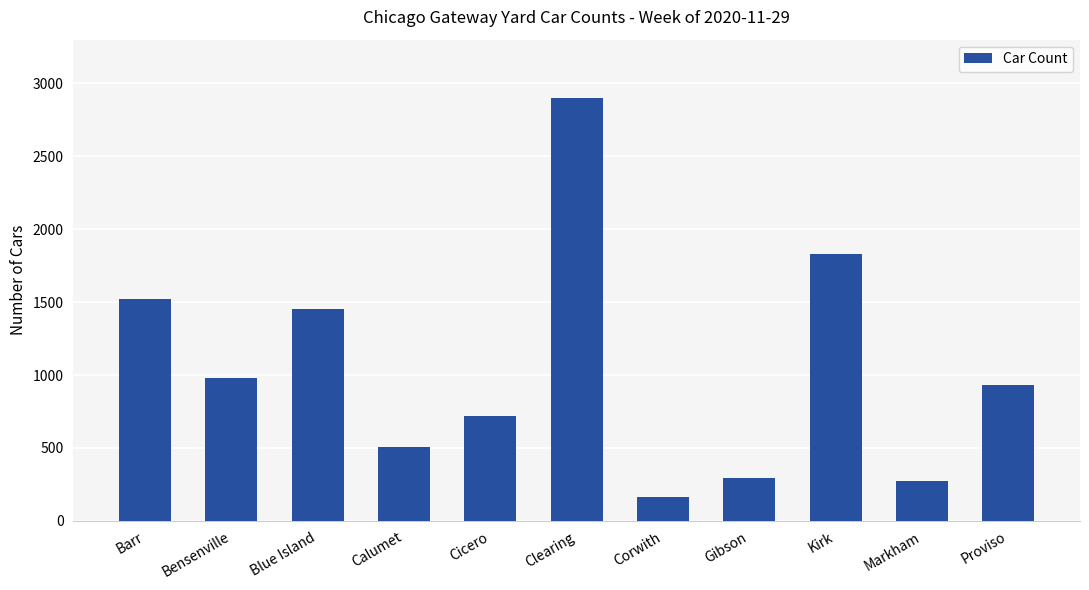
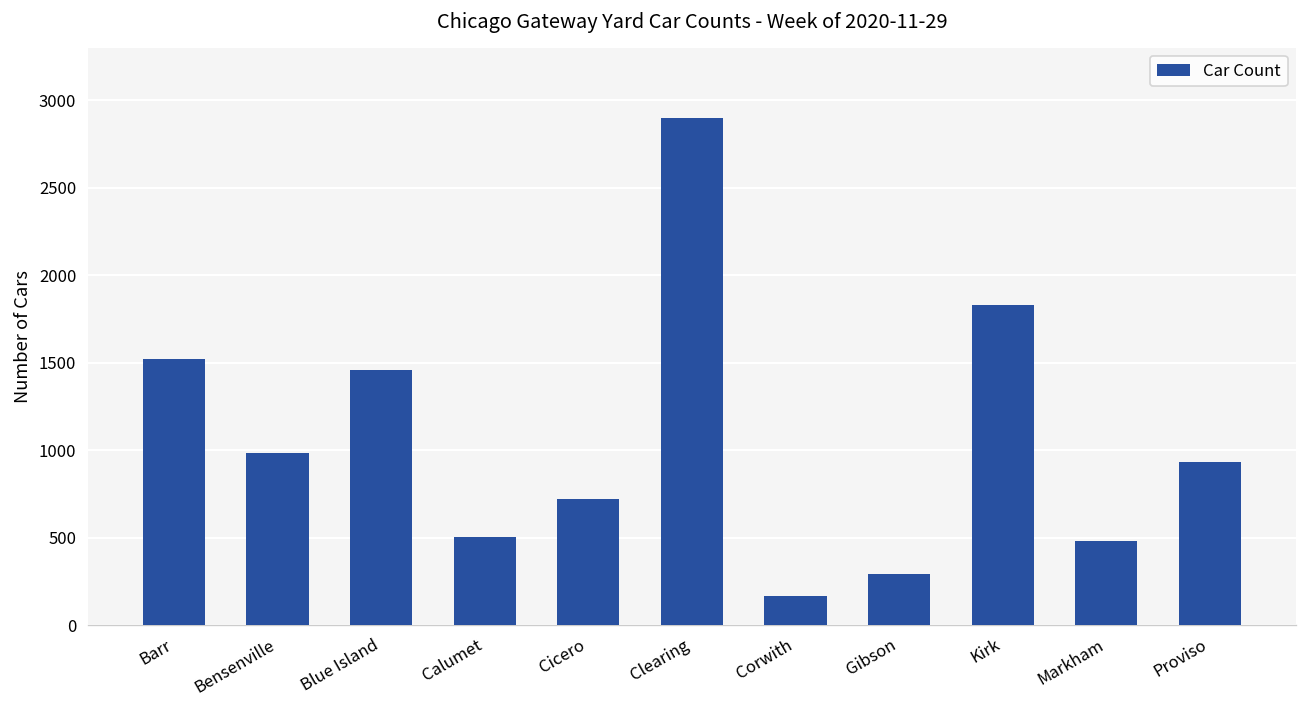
Markham: 270 -> 480
